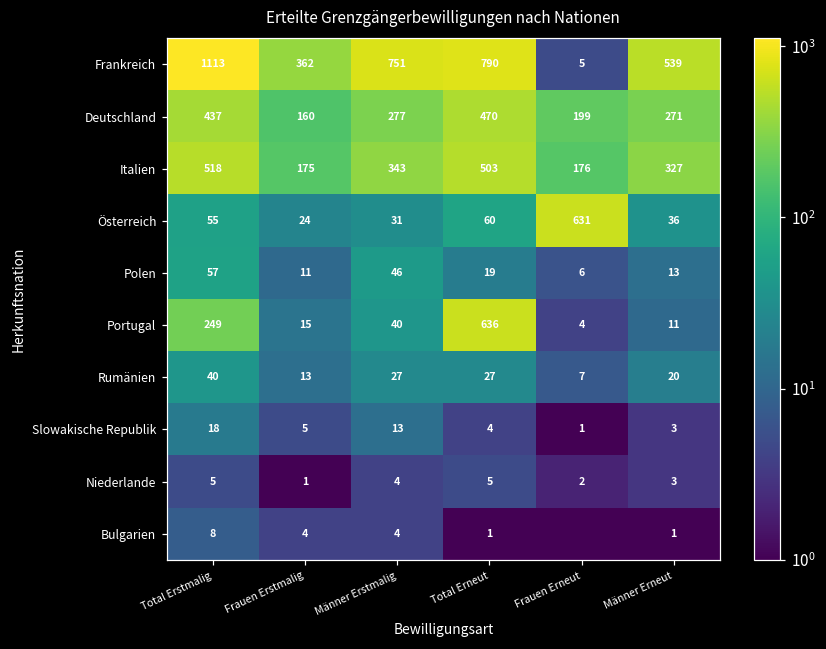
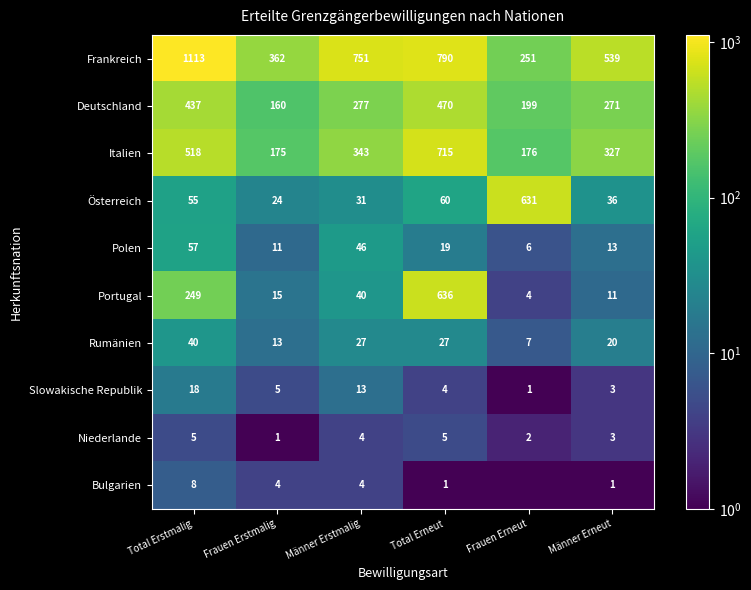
Frankreich, Frauen Erneut: 5 -> 251
Italien, Total Erneut: 503 -> 715
